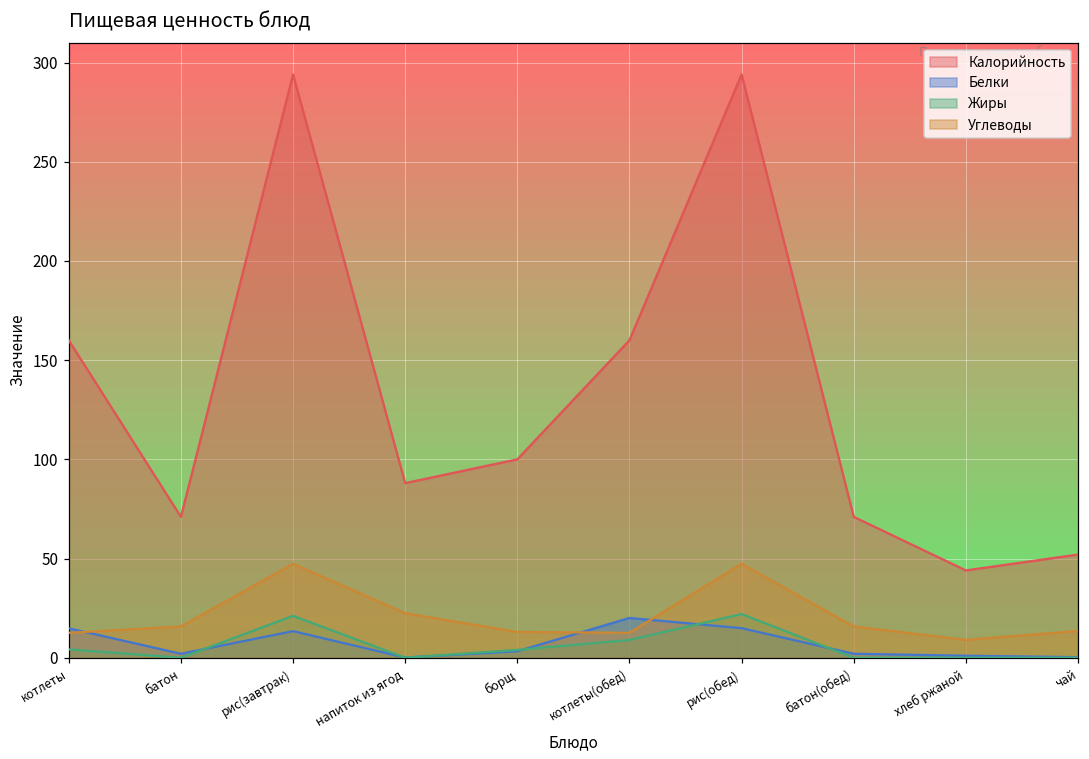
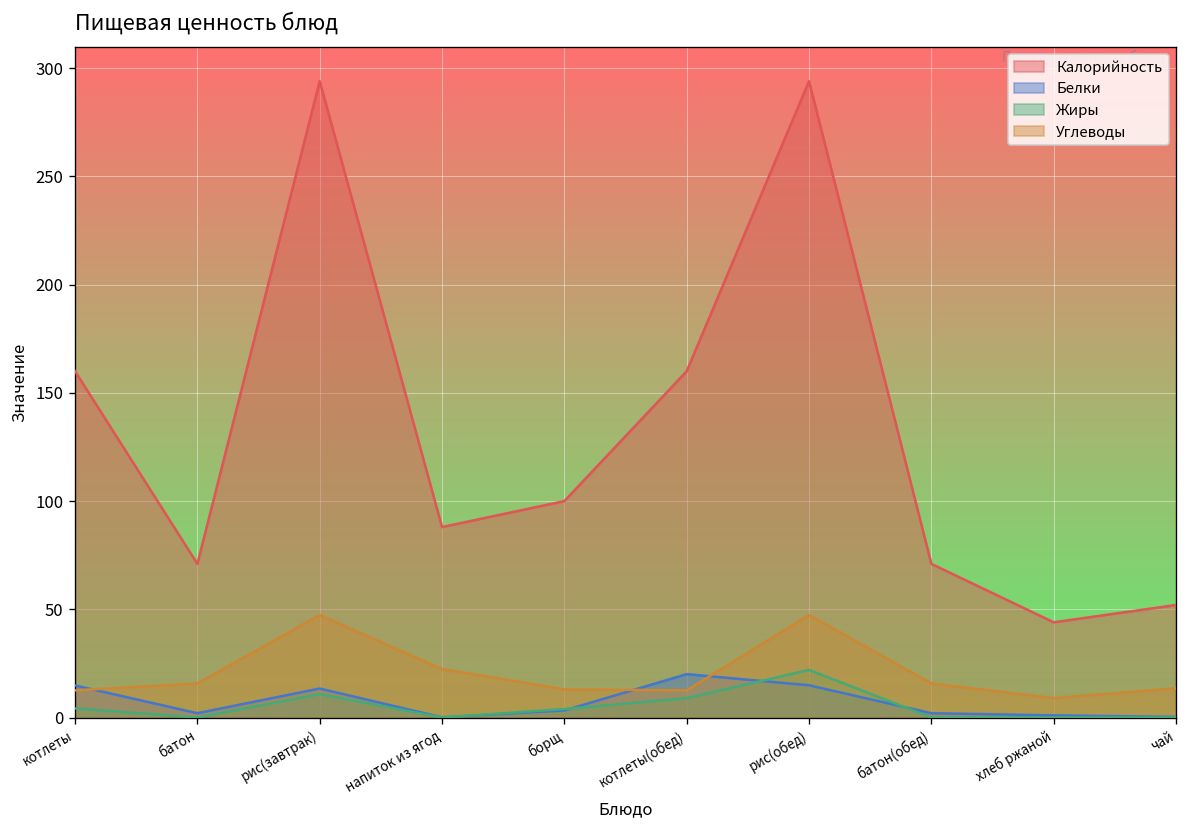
Жиры, рис(завтрак): 21 -> 11
